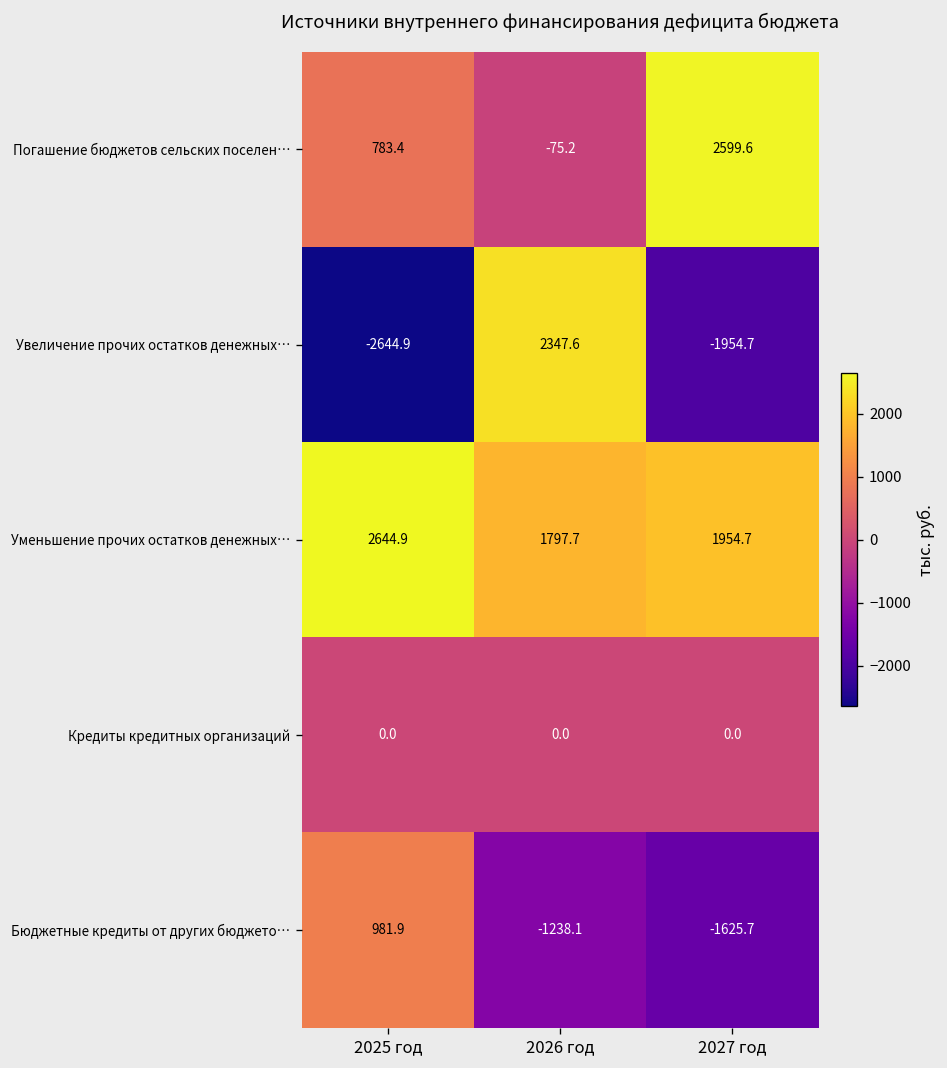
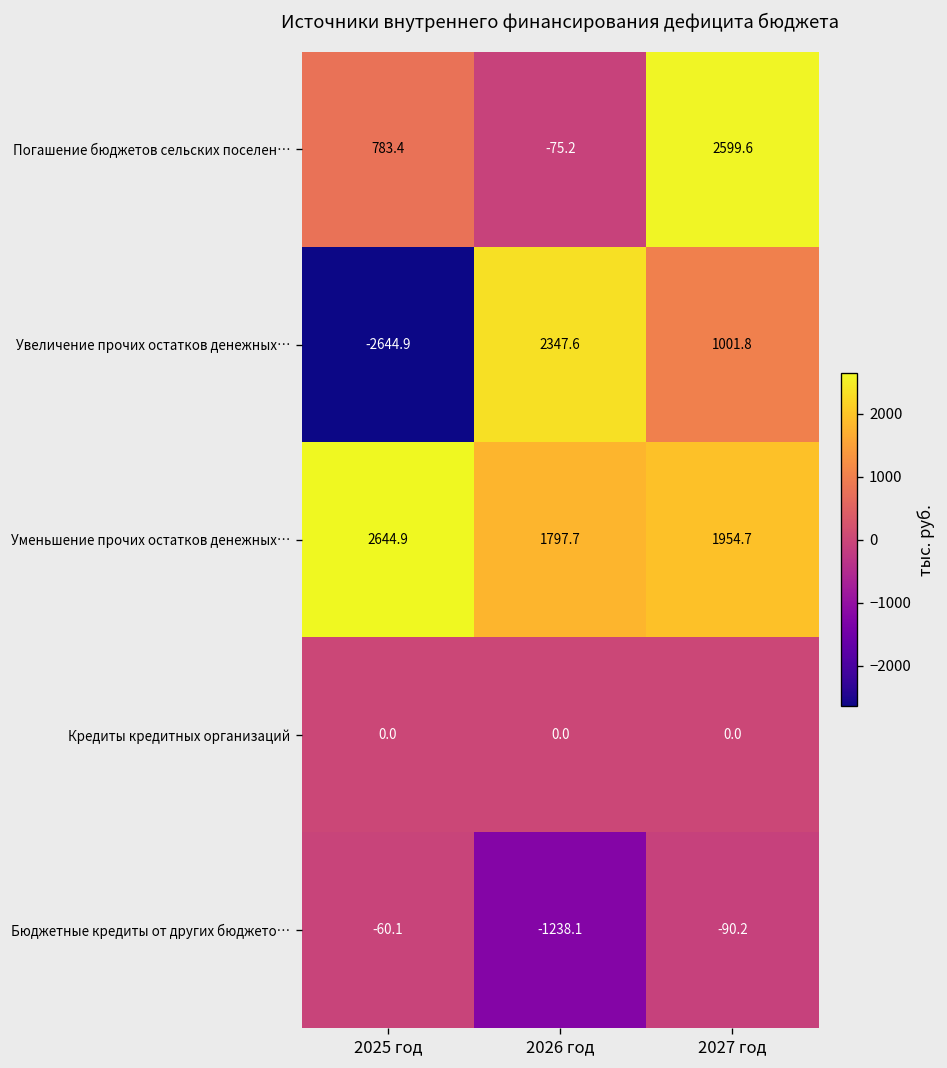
Увеличение прочих остатков денежных…, 2027 год: -1954.7 -> 1001.8
Бюджетные кредиты от других бюджето…, 2025 год: 981.9 -> -60.1
Бюджетные кредиты от других бюджето…, 2027 год: -1625.7 -> -90.2
